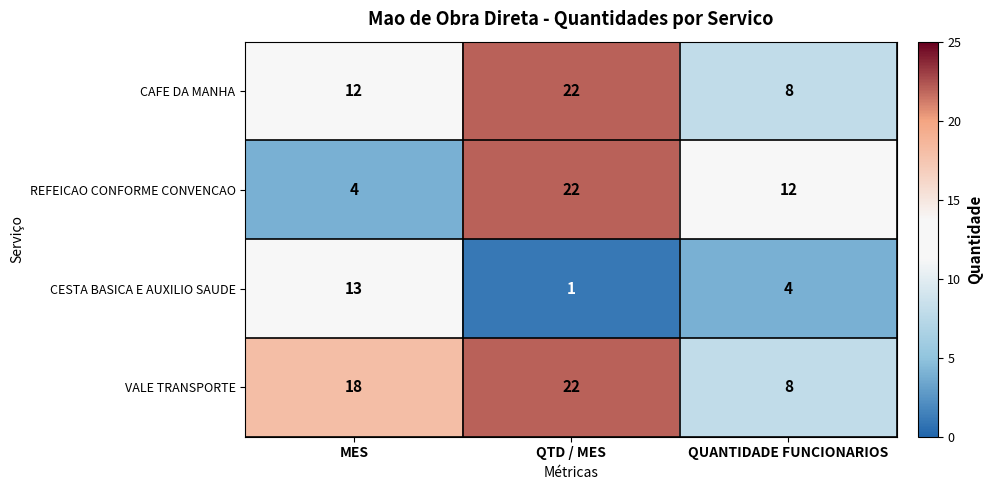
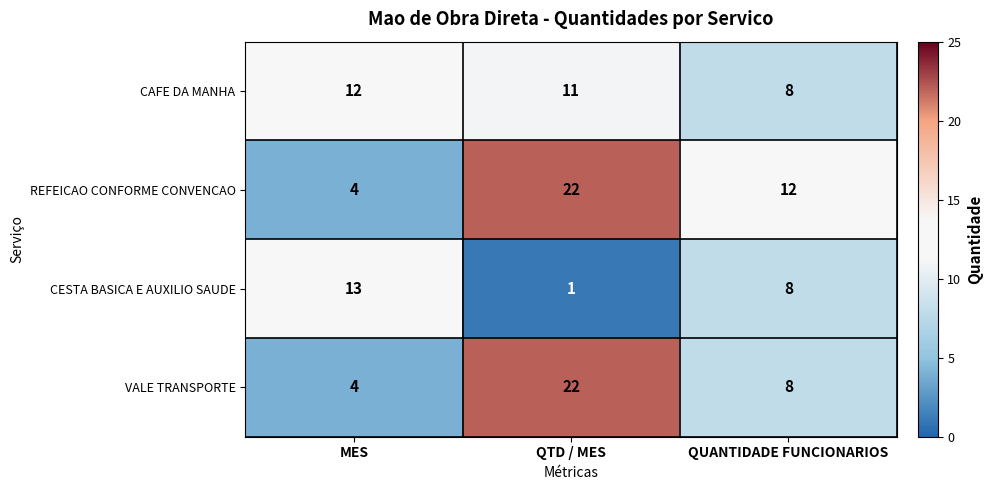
CAFE DA MANHA, QTD / MES: 22 -> 11
CESTA BASICA E AUXILIO SAUDE, QUANTIDADE FUNCIONARIOS: 4 -> 8
VALE TRANSPORTE, MES: 18 -> 4
